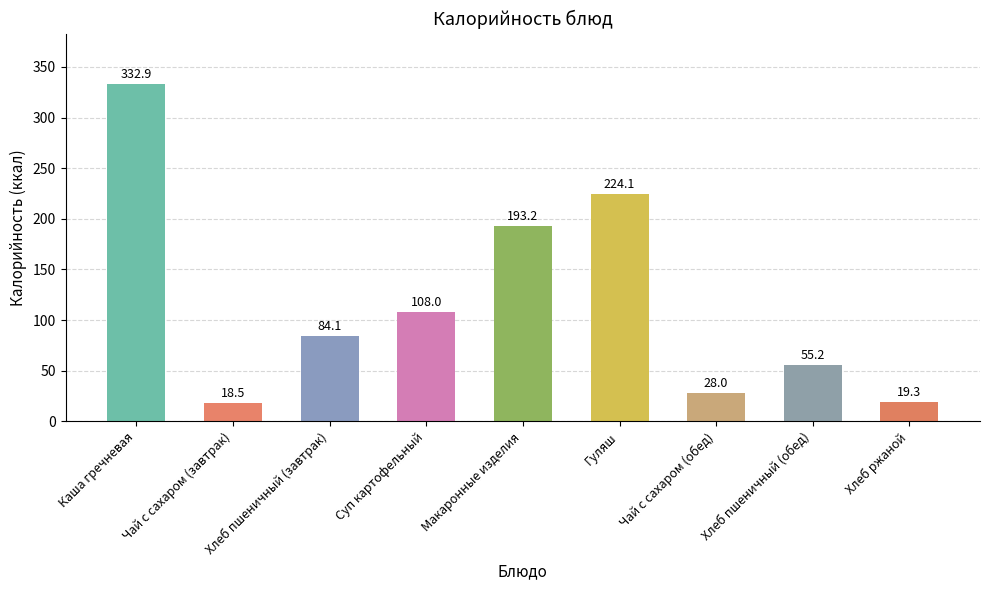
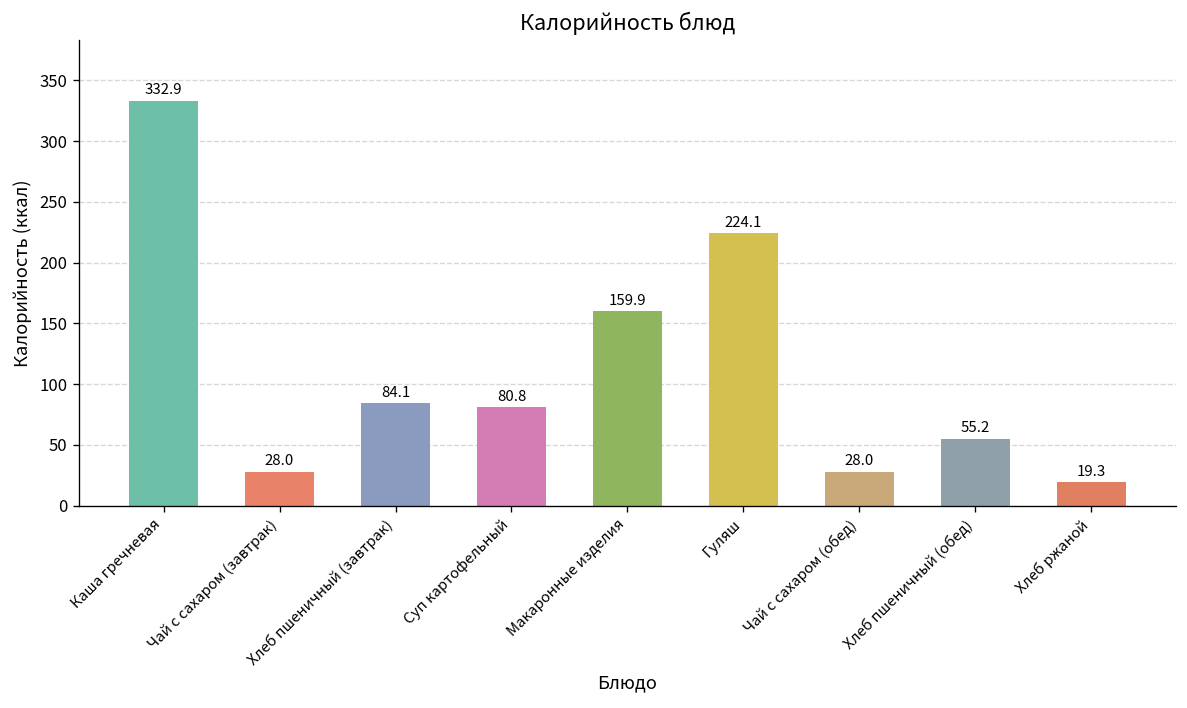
Чай с сахаром (завтрак): 18.5 -> 28.0
Суп картофельный: 108.0 -> 80.8
Макаронные изделия: 193.2 -> 159.9
